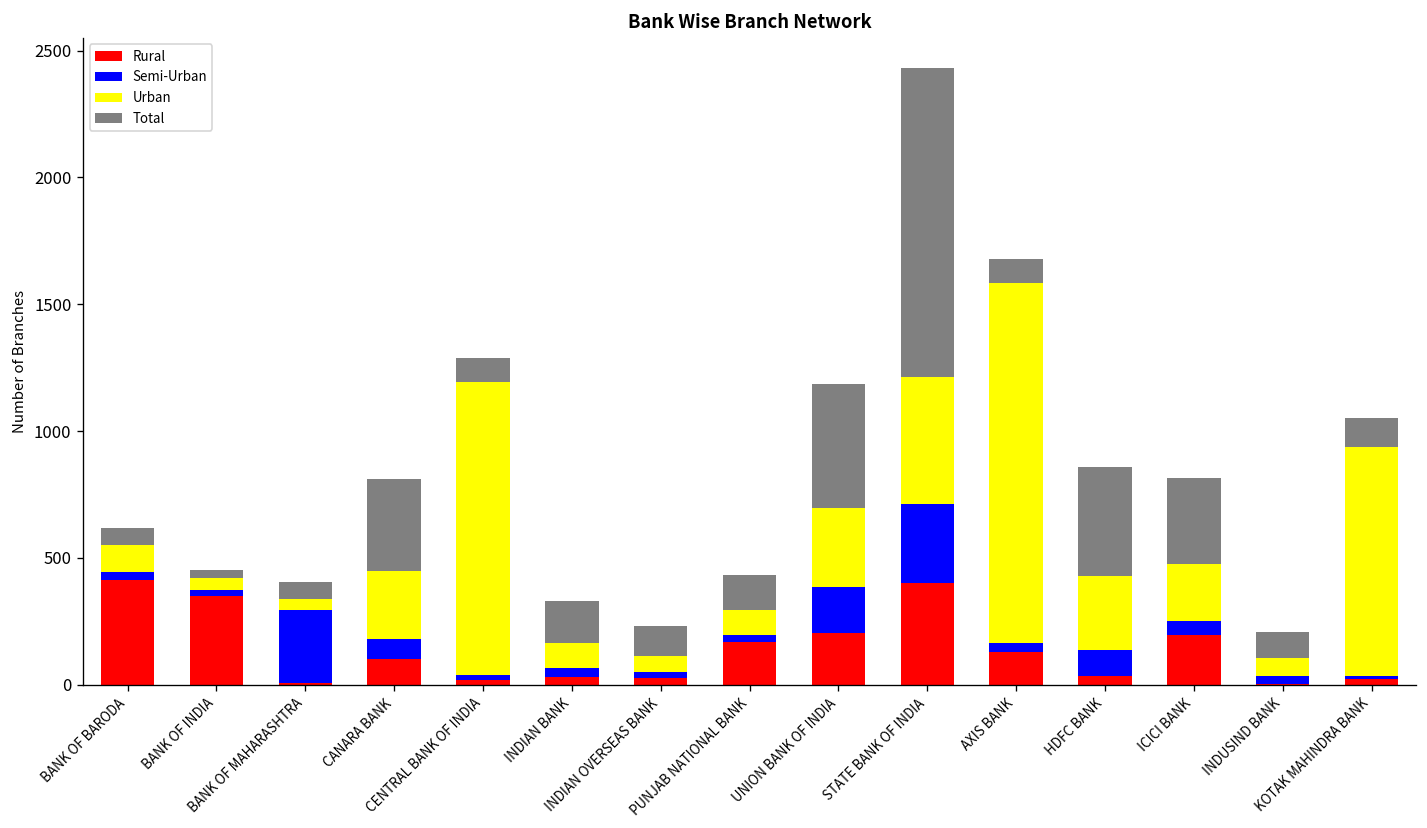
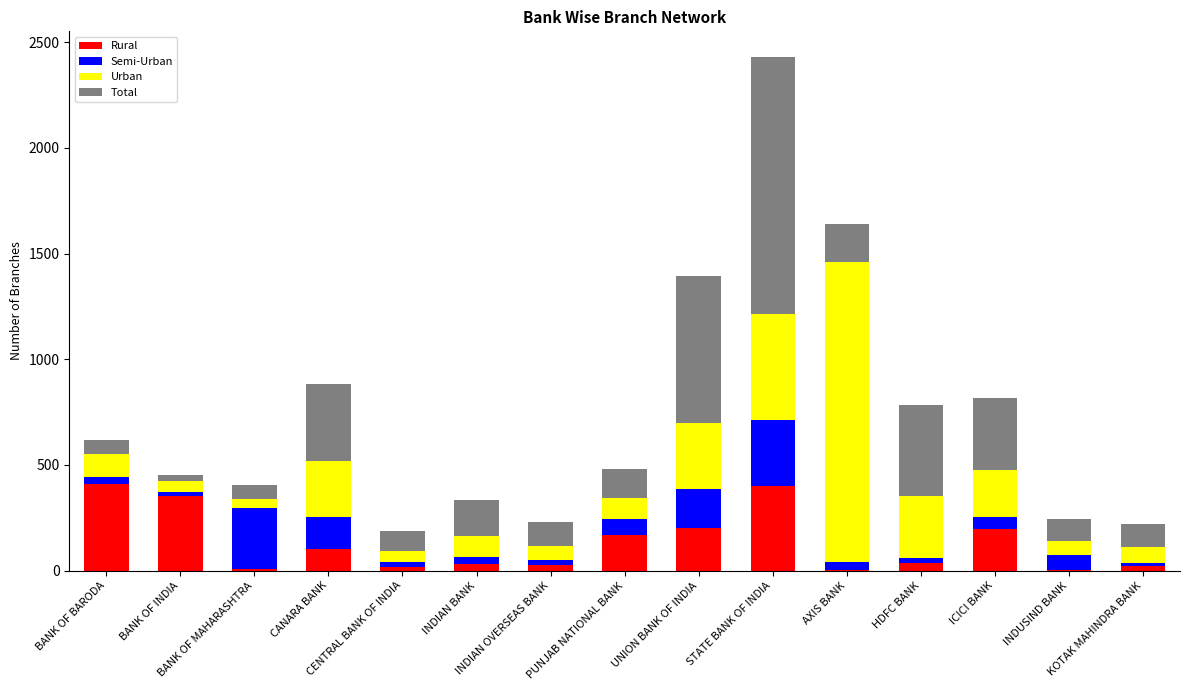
Semi-Urban, CANARA BANK: 80 -> 150
Urban, CENTRAL BANK OF INDIA: 1150 -> 60
Semi-Urban, PUNJAB NATIONAL BANK: 30 -> 80
Total, UNION BANK OF INDIA: 490 -> 700
Rural, AXIS BANK: 130 -> 0
Total, AXIS BANK: 100 -> 180
Semi-Urban, HDFC BANK: 100 -> 30
Semi-Urban, INDUSIND BANK: 30 -> 70
Urban, KOTAK MAHINDRA BANK: 900 -> 80
